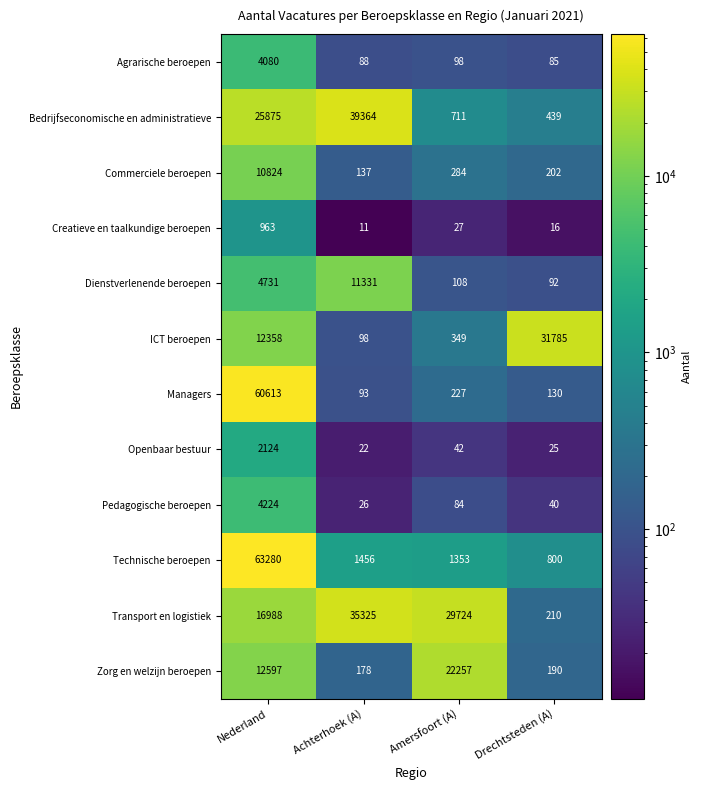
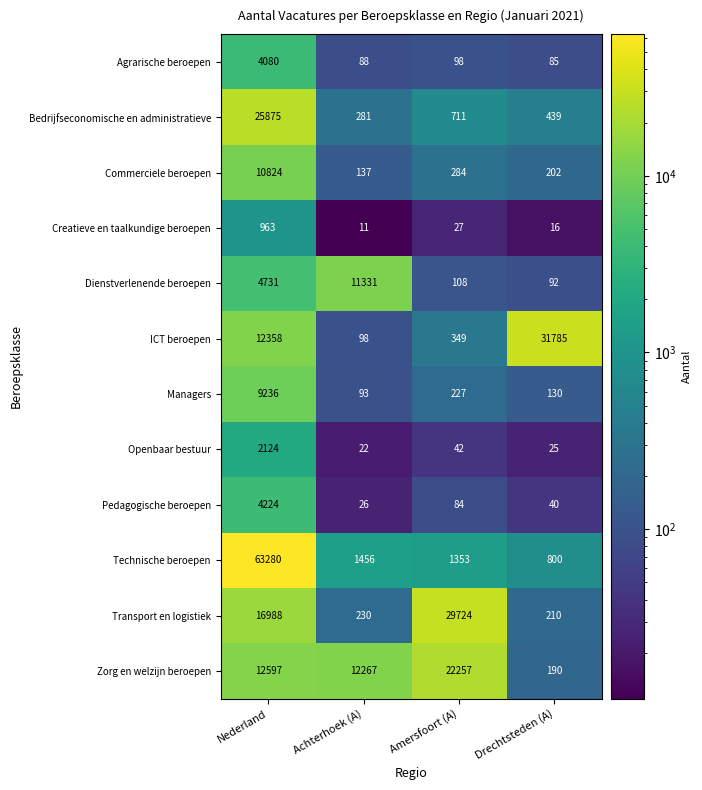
Bedrijfseconomische en administratieve, Achterhoek (A): 39364 -> 281
Managers, Nederland: 60613 -> 9236
Transport en logistiek, Achterhoek (A): 35325 -> 230
Zorg en welzijn beroepen, Achterhoek (A): 178 -> 12267
